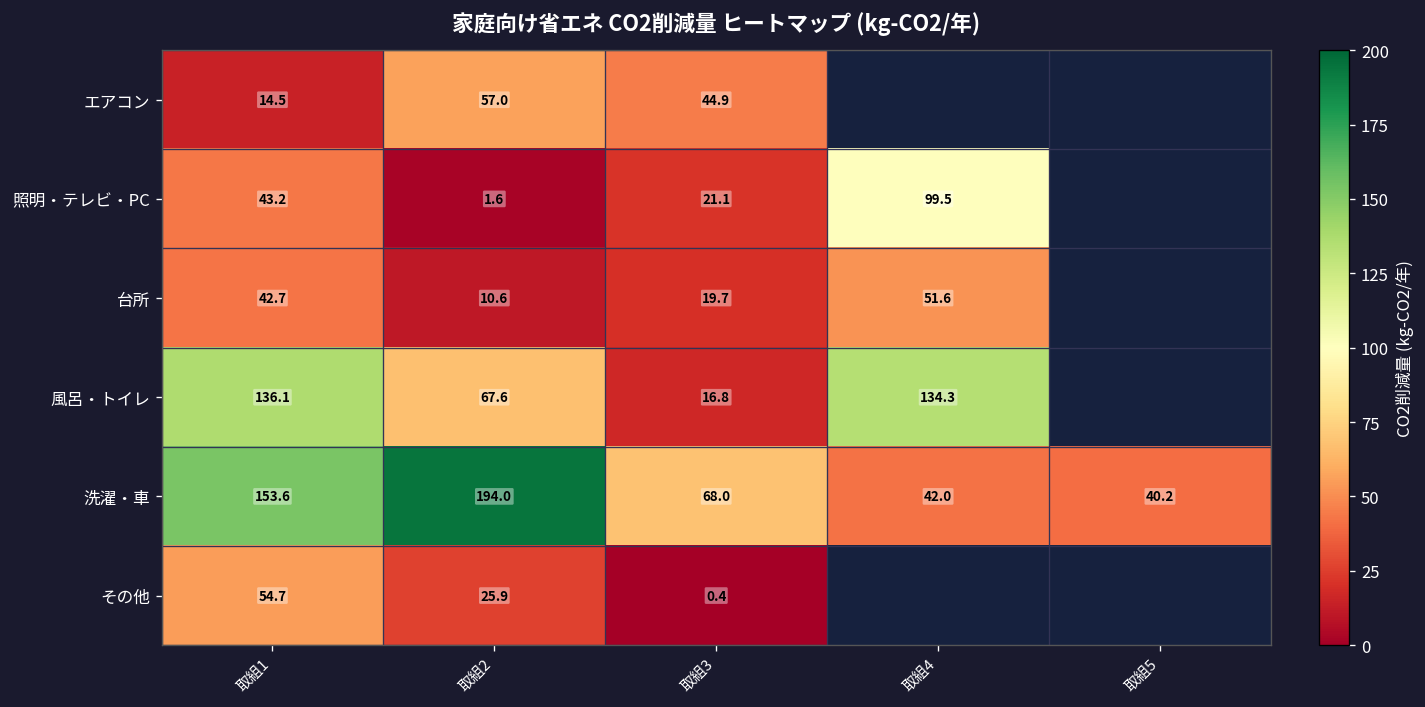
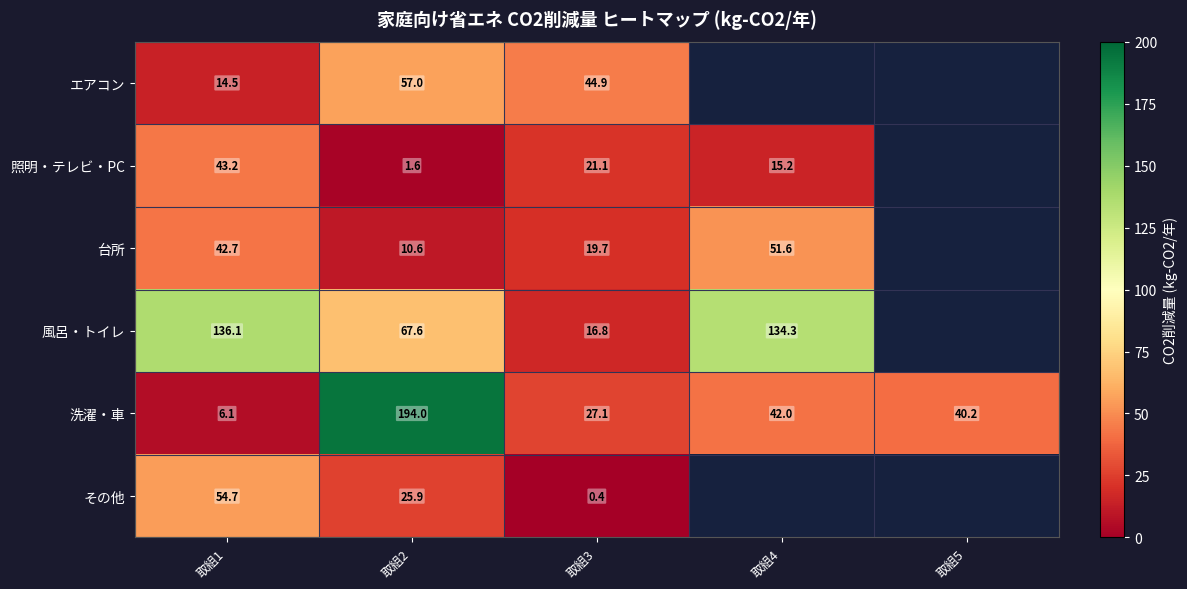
照明・テレビ・PC, 取組4: 99.5 -> 15.2
洗濯・車, 取組1: 153.6 -> 6.1
洗濯・車, 取組3: 68.0 -> 27.1
